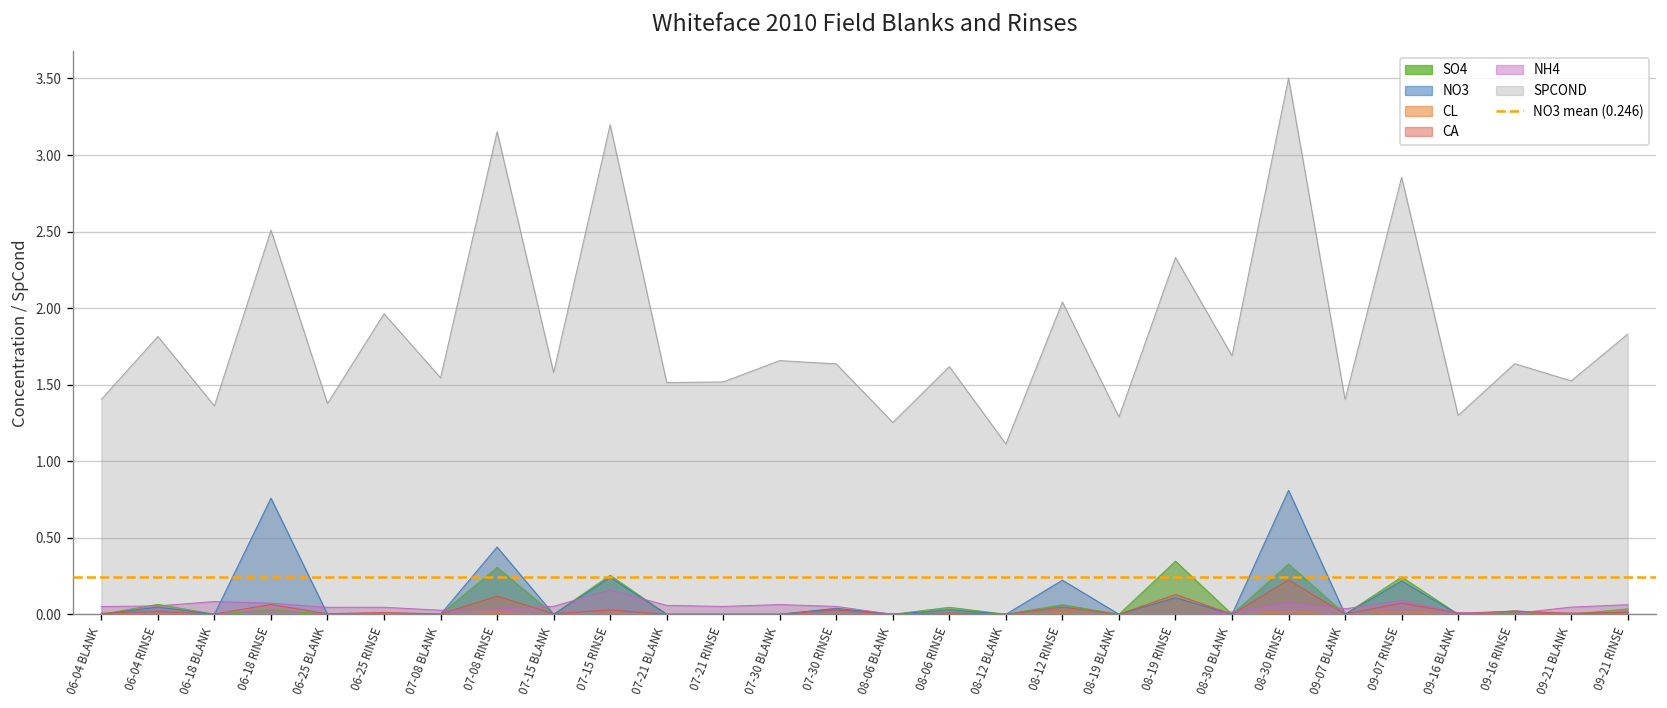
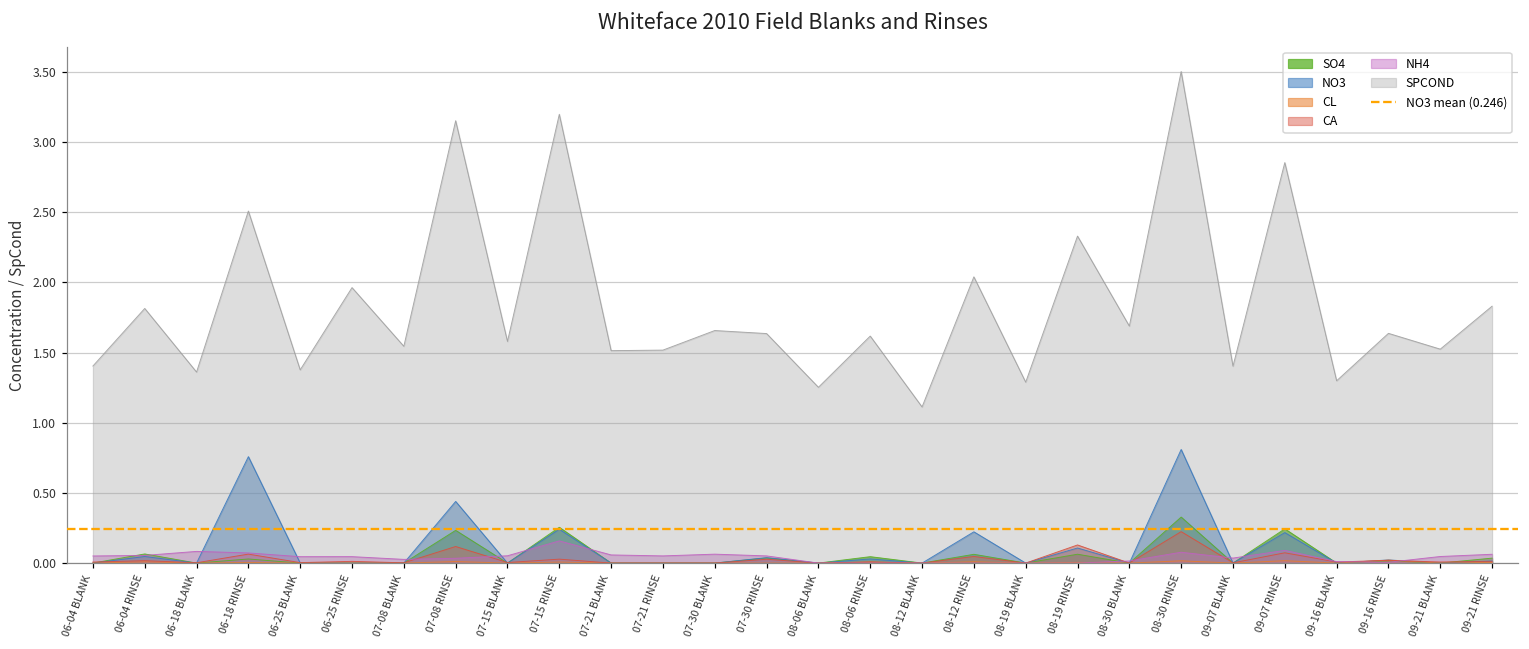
SO4, 07-08 RINSE: 0.31 -> 0.23
SO4, 08-19 RINSE: 0.35 -> 0.06
